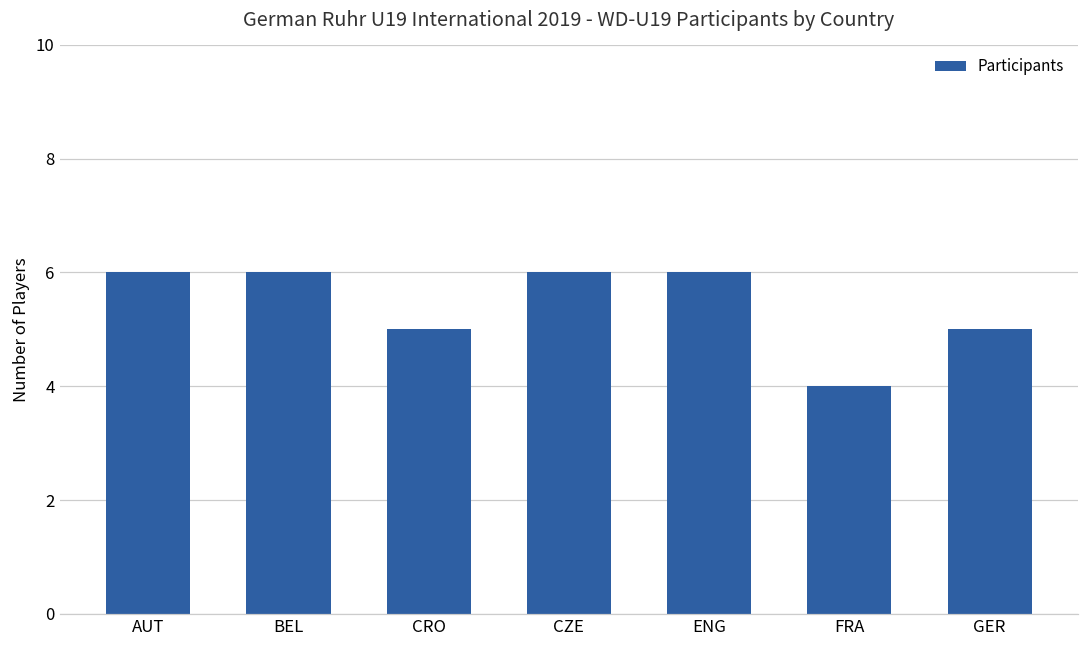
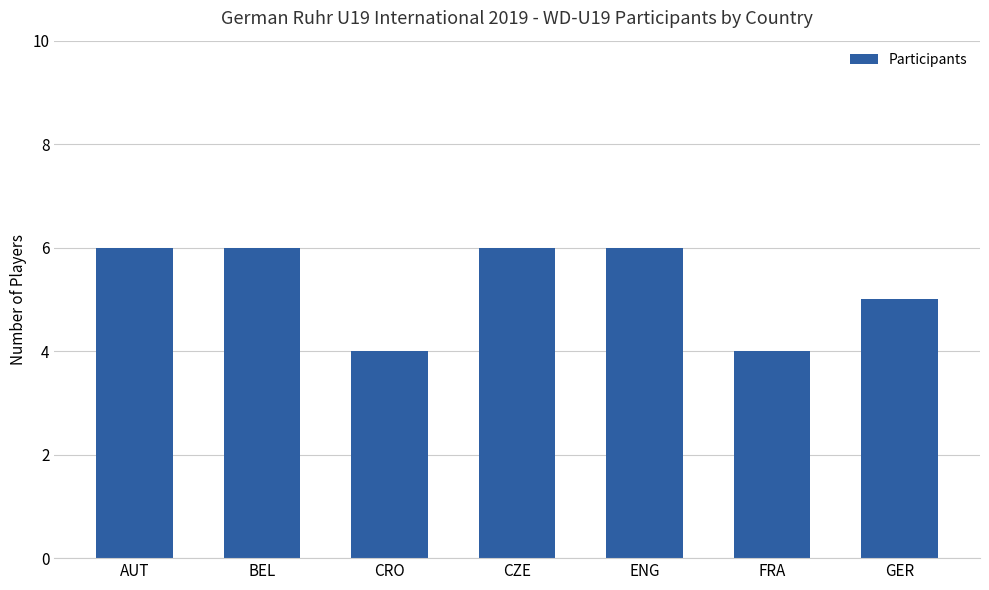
CRO: 5 -> 4
